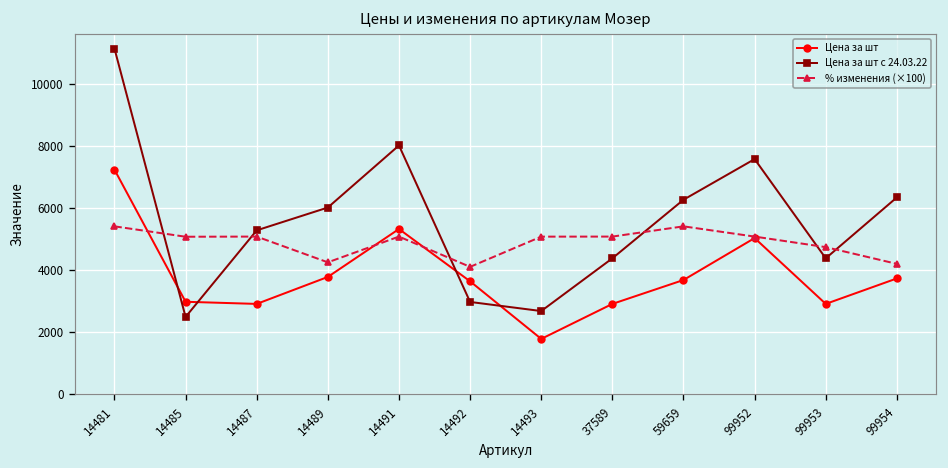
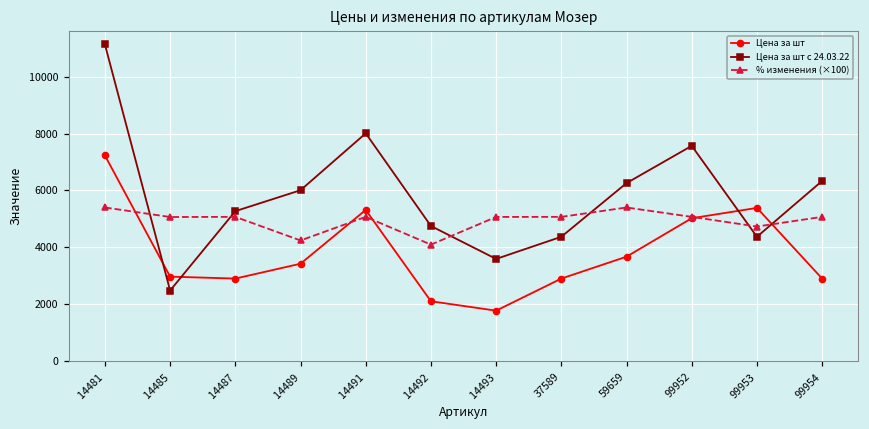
Цена за шт, 14489: 3800 -> 3400
Цена за шт, 14492: 3600 -> 2100
Цена за шт с 24.03.22, 14492: 3000 -> 4700
Цена за шт с 24.03.22, 14493: 2700 -> 3600
Цена за шт, 99953: 2900 -> 5400
Цена за шт, 99954: 3700 -> 2900
% изменения (×100), 99954: 4200 -> 5100
